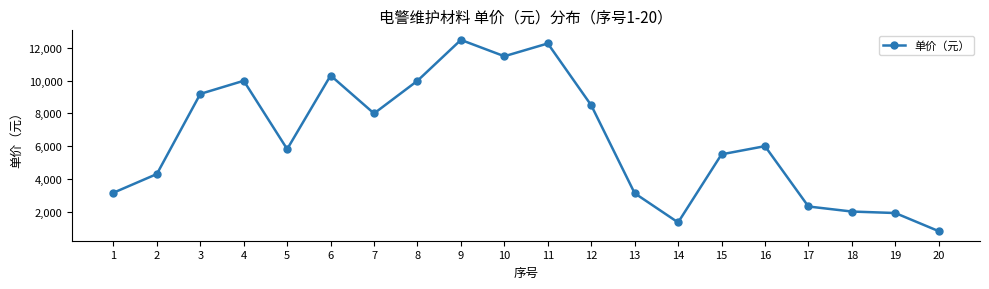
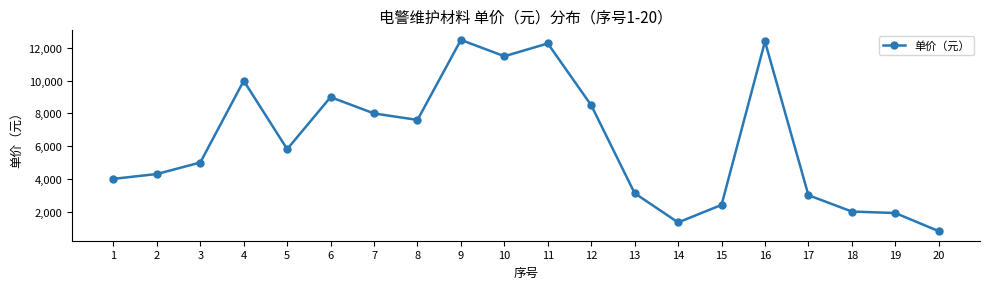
1: 3,200 -> 4,000
3: 9,200 -> 5,000
6: 10,300 -> 9,000
8: 10,000 -> 7,600
15: 5,500 -> 2,400
16: 6,000 -> 12,400
17: 2,300 -> 3,000
